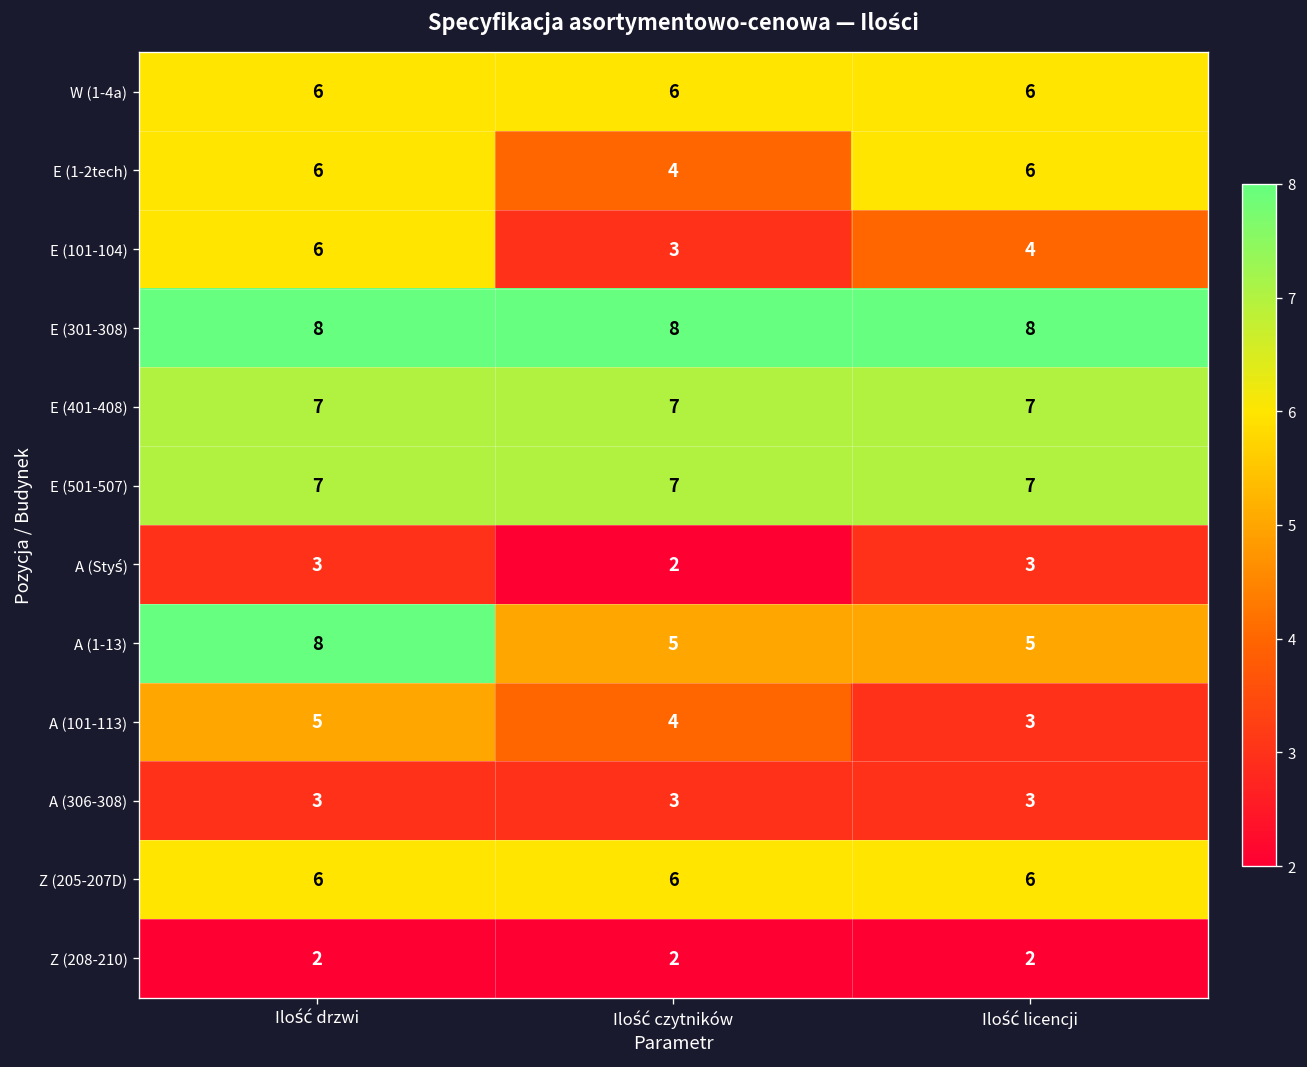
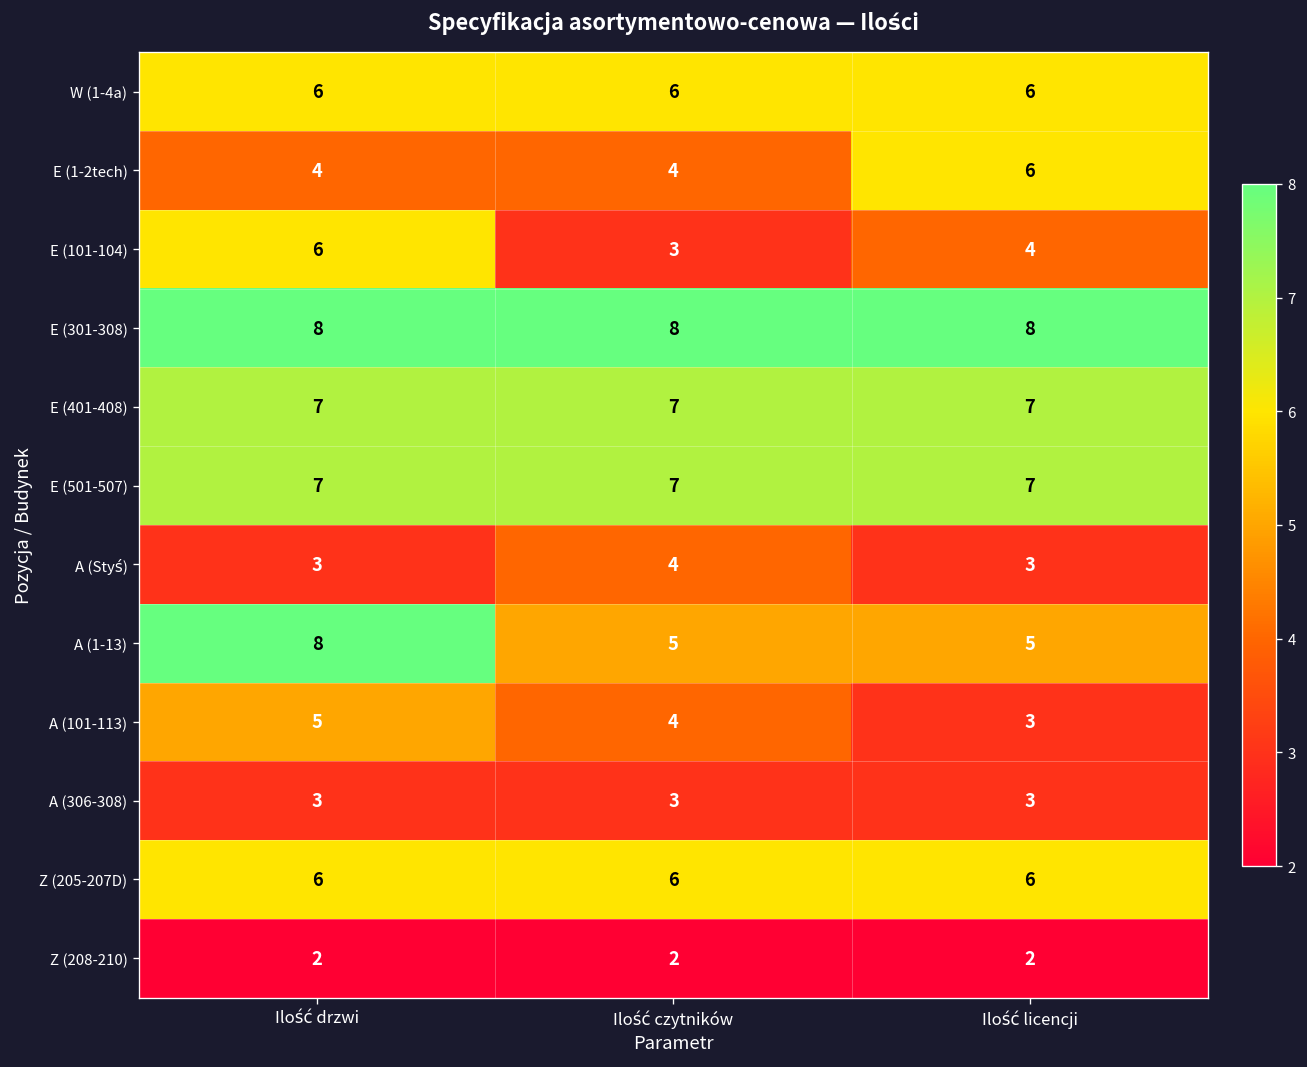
E (1-2tech), Ilość drzwi: 6 -> 4
A (Styś), Ilość czytników: 2 -> 4
